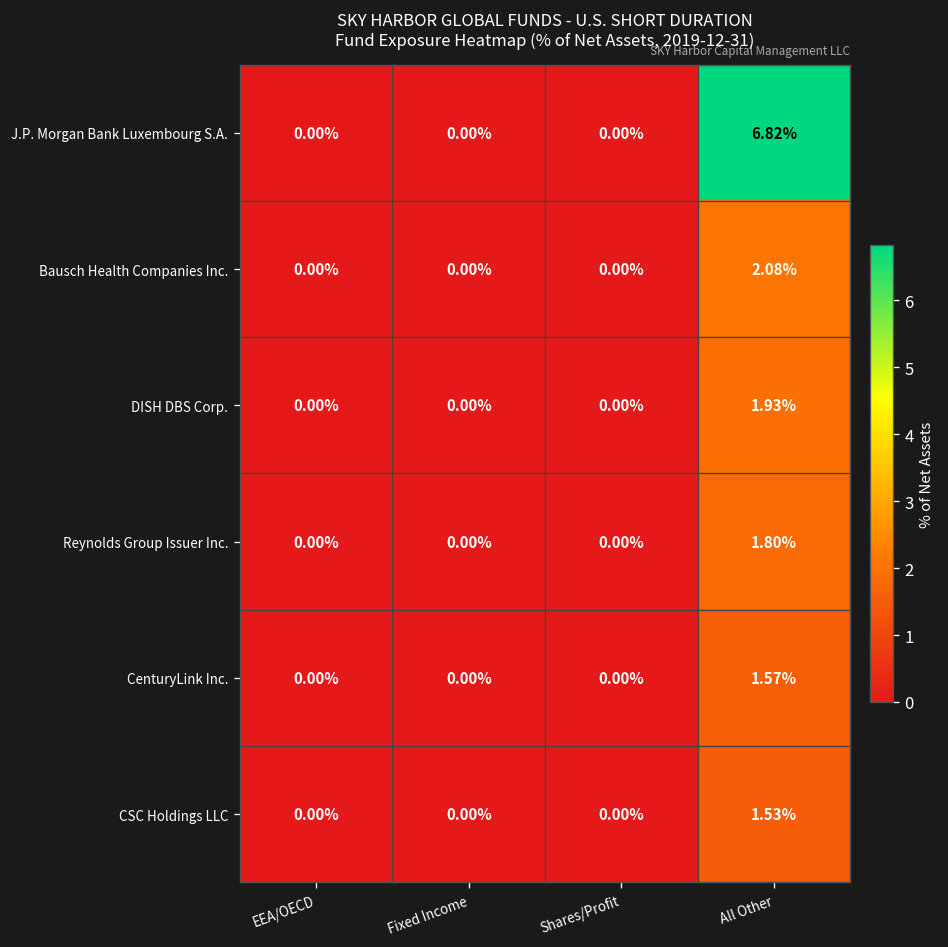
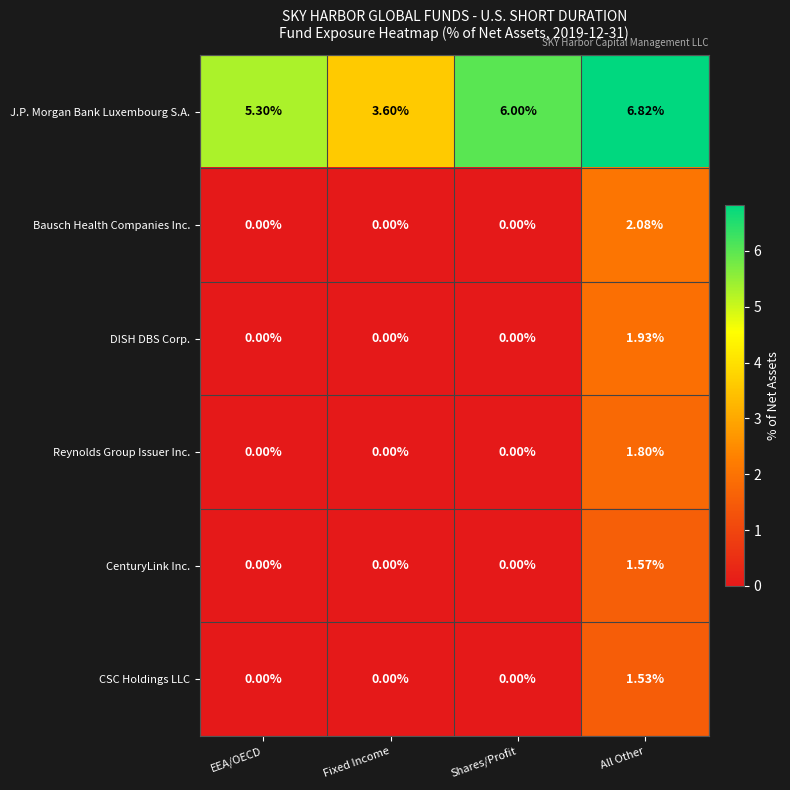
J.P. Morgan Bank Luxembourg S.A., EEA/OECD: 0.00% -> 5.30%
J.P. Morgan Bank Luxembourg S.A., Fixed Income: 0.00% -> 3.60%
J.P. Morgan Bank Luxembourg S.A., Shares/Profit: 0.00% -> 6.00%
